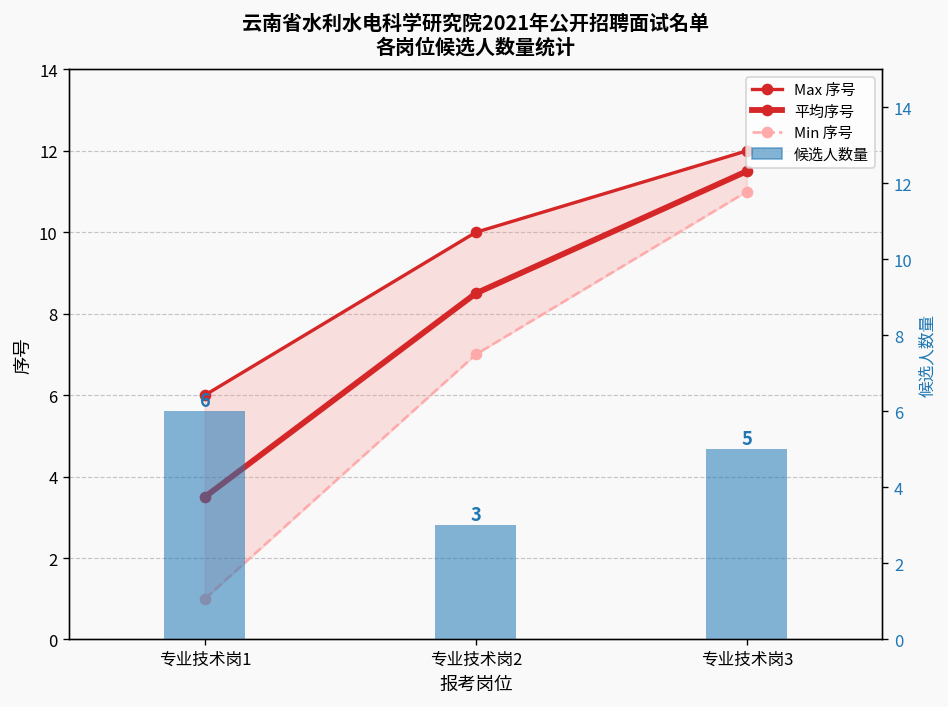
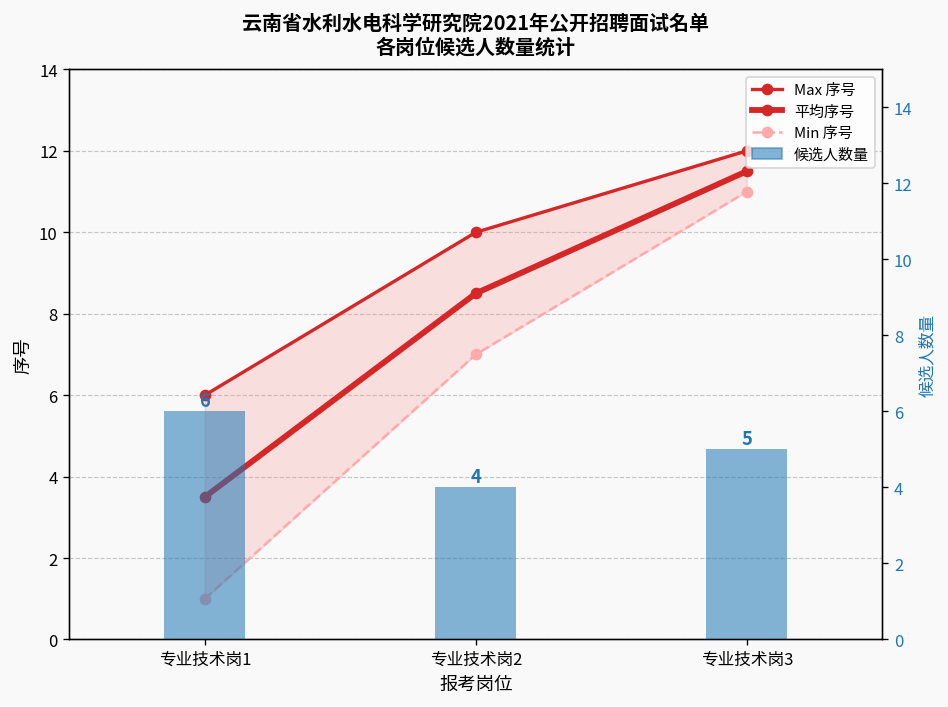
候选人数量, 专业技术岗2: 3 -> 4
